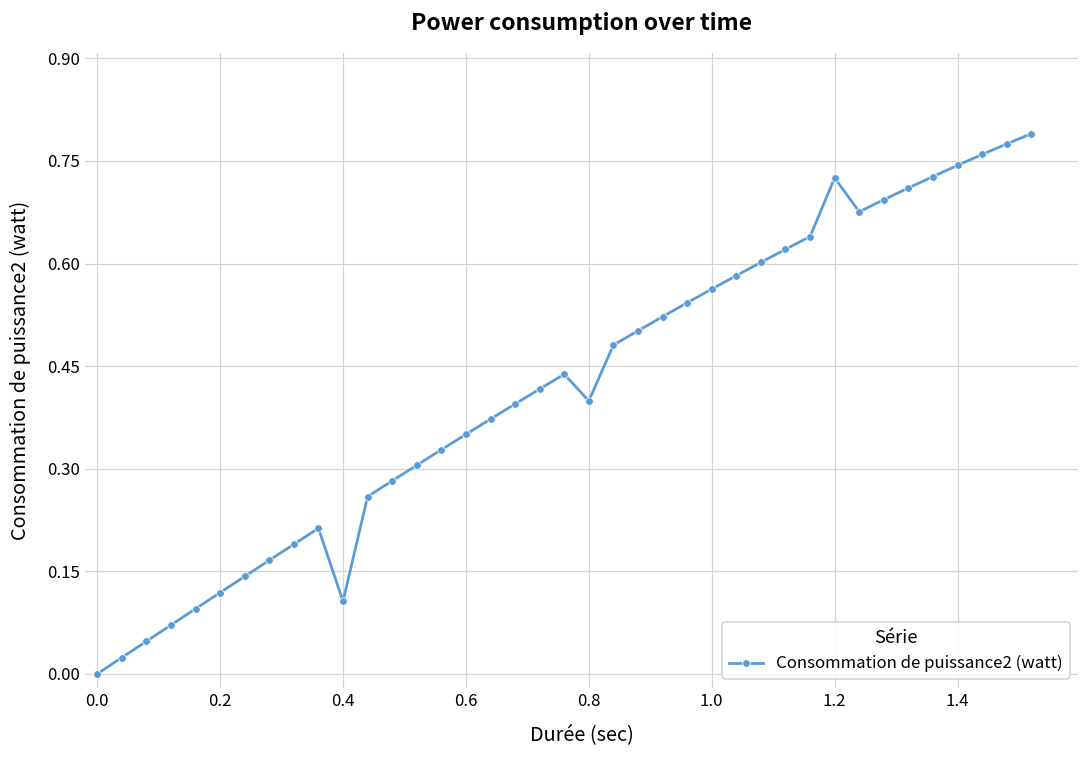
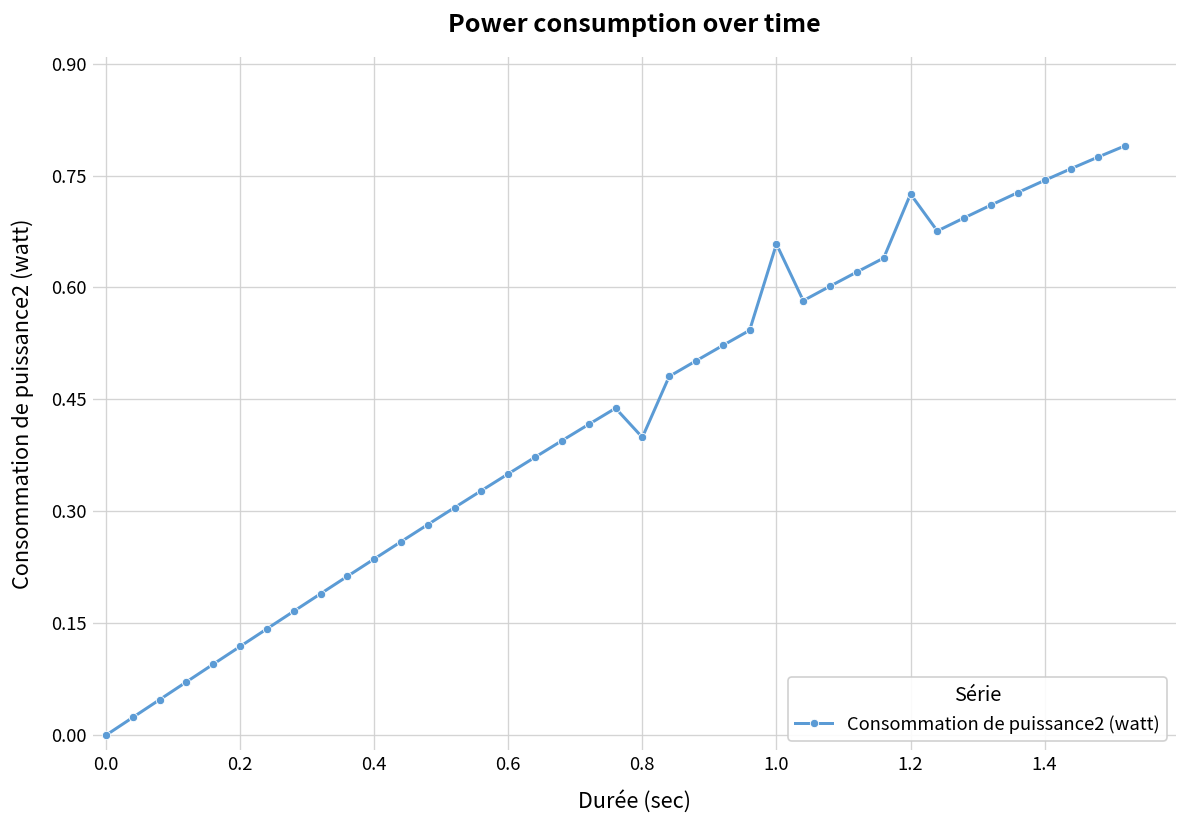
0.4: 0.11 -> 0.24
1.0: 0.56 -> 0.66
